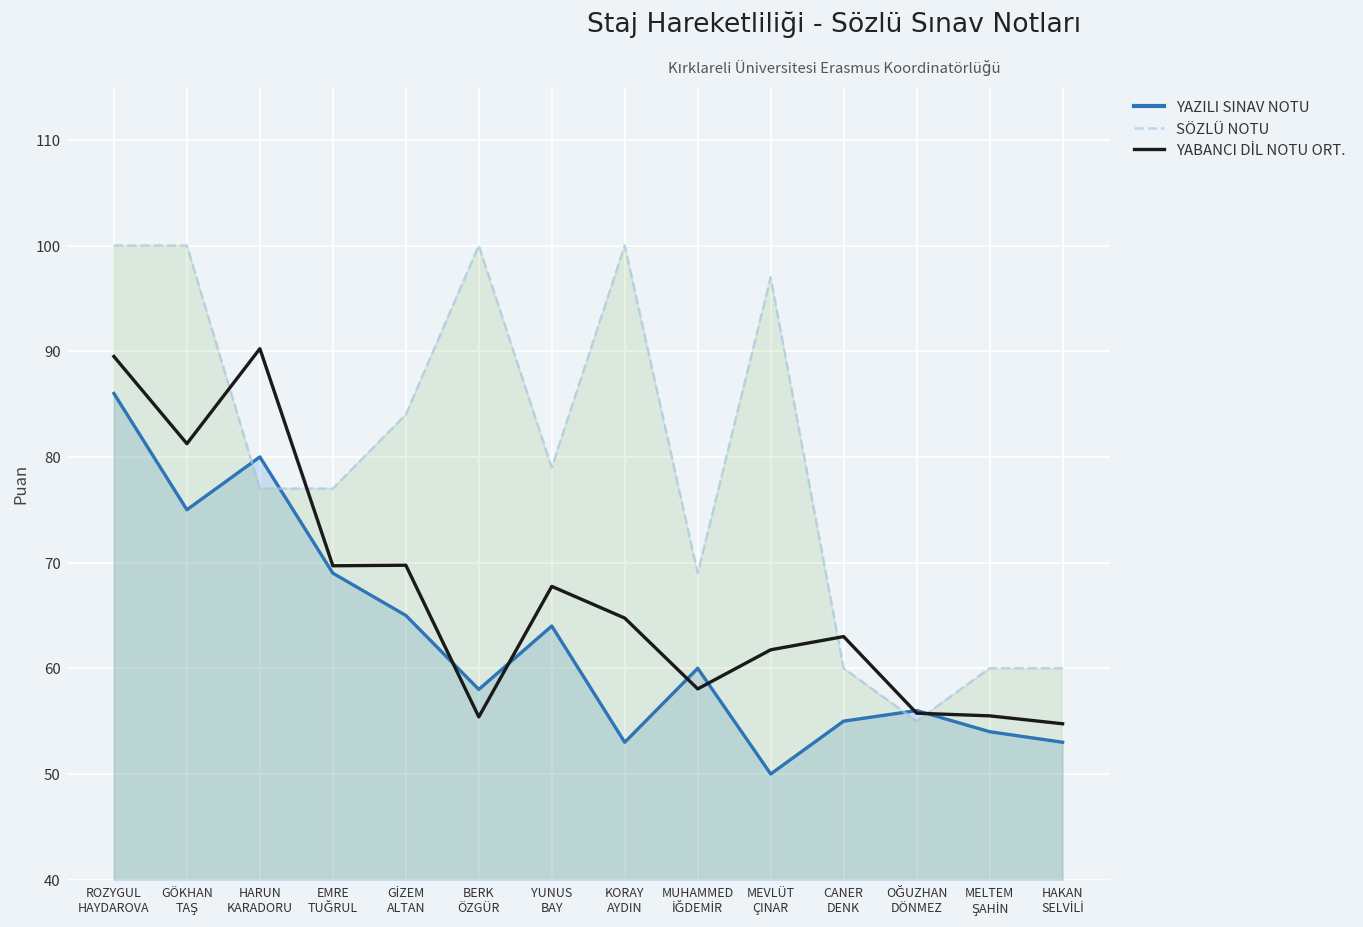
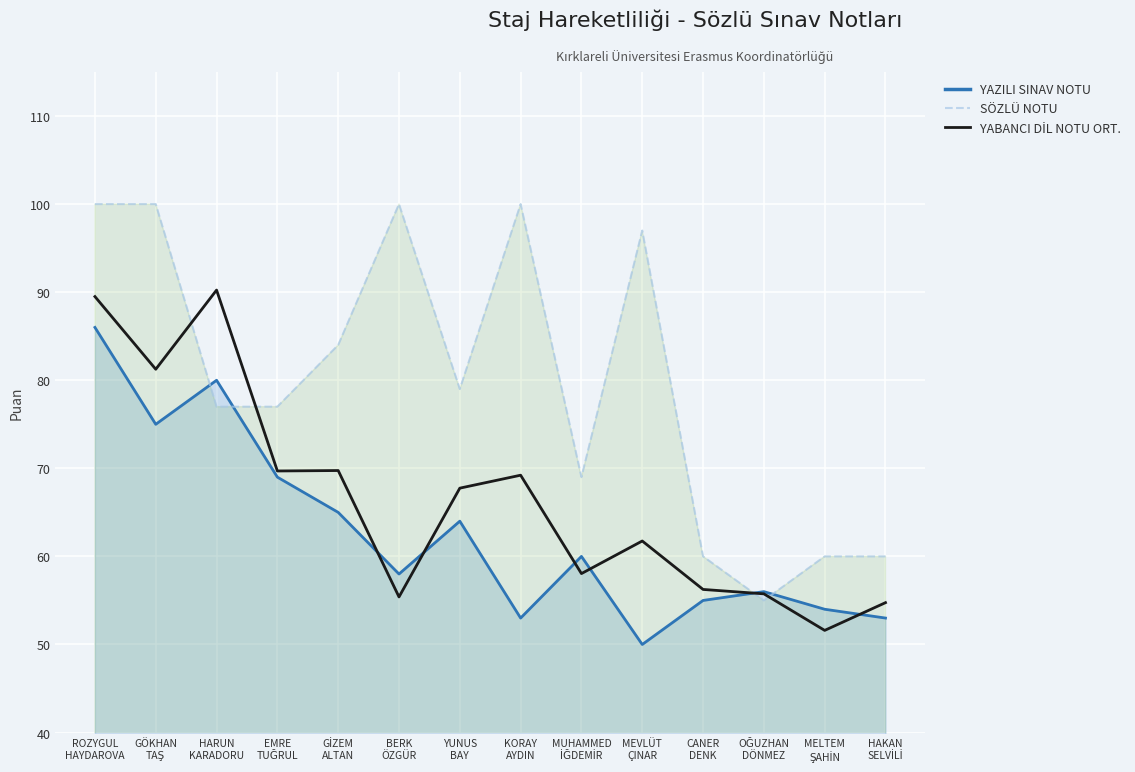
YABANCI DİL NOTU ORT., KORAY AYDIN: 65 -> 69
YABANCI DİL NOTU ORT., CANER DENK: 63 -> 56
YABANCI DİL NOTU ORT., MELTEM ŞAHİN: 56 -> 52
